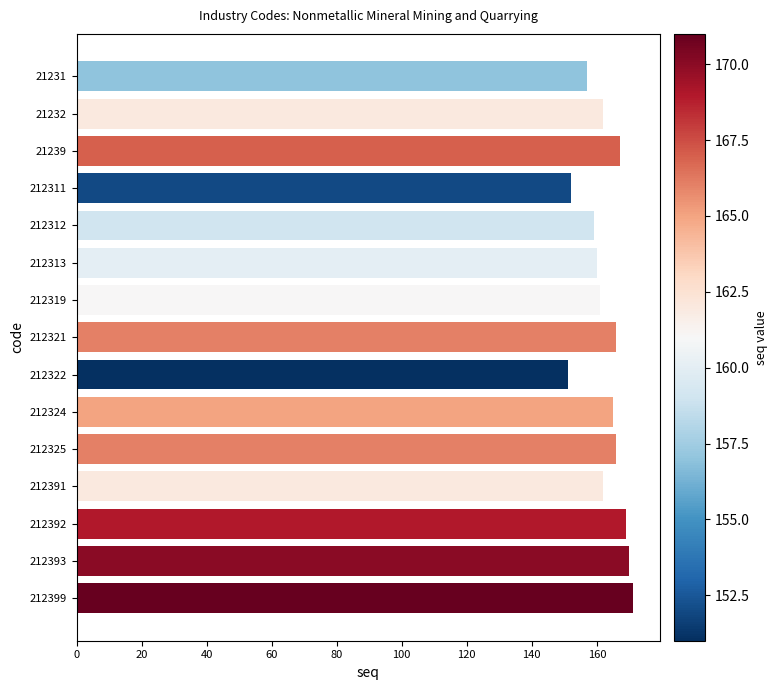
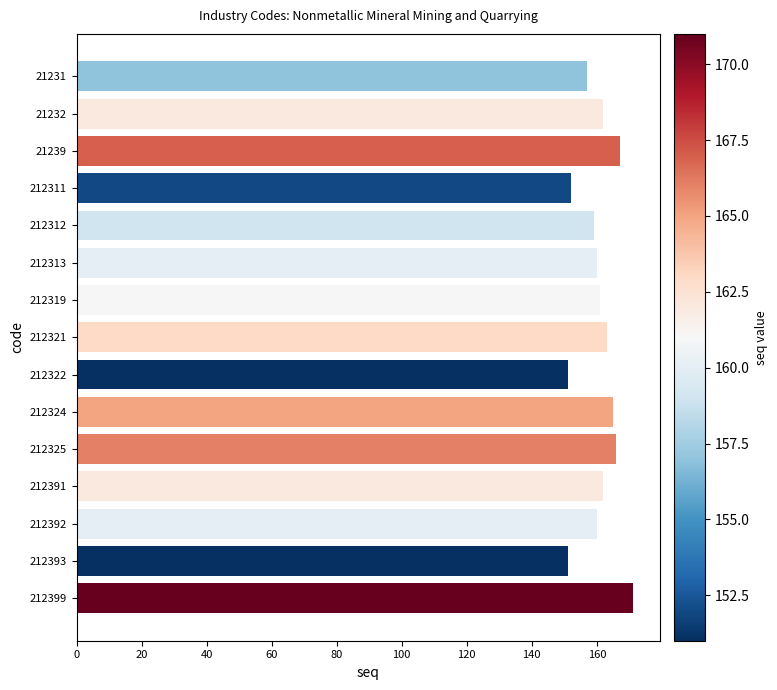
212321: 166 -> 163
212392: 169 -> 160
212393: 170 -> 151
